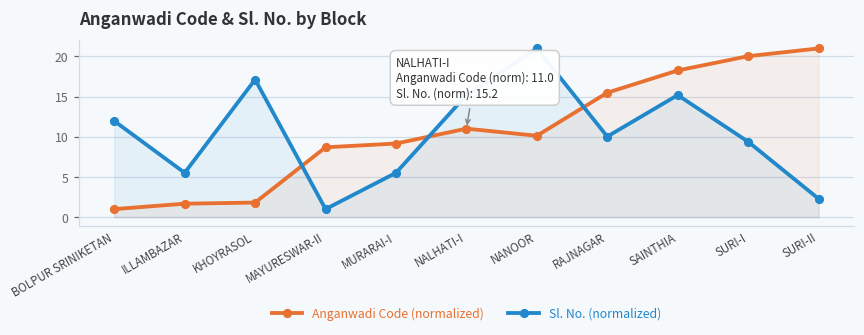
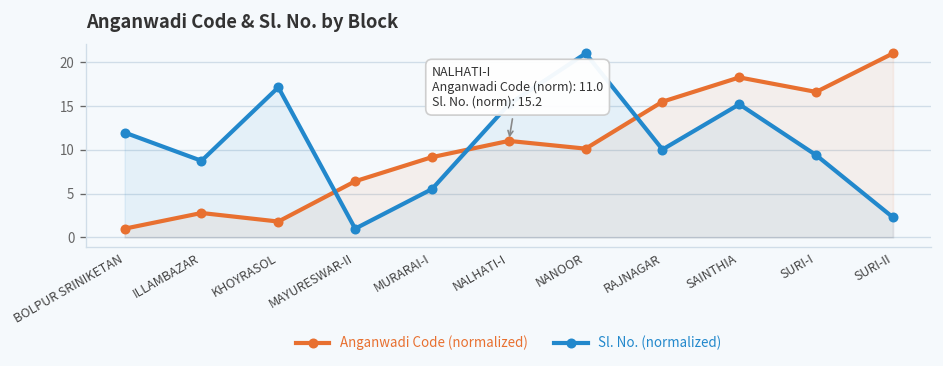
Anganwadi Code (normalized), ILLAMBAZAR: 2 -> 3
Sl. No. (normalized), ILLAMBAZAR: 6 -> 9
Anganwadi Code (normalized), MAYURESWAR-II: 9 -> 6
Anganwadi Code (normalized), SURI-I: 20 -> 17
